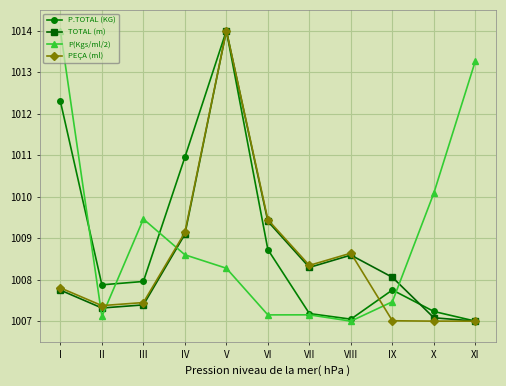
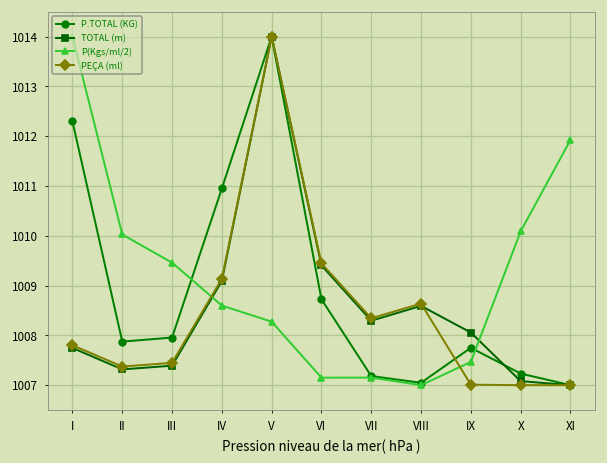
P(Kgs/ml/2), II: 1007.1 -> 1010.0
P(Kgs/ml/2), XI: 1013.3 -> 1011.9
